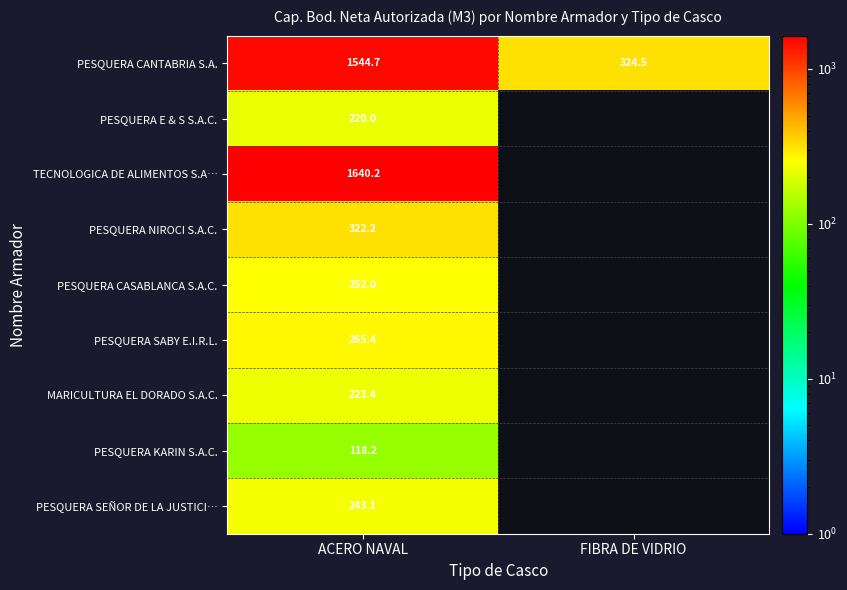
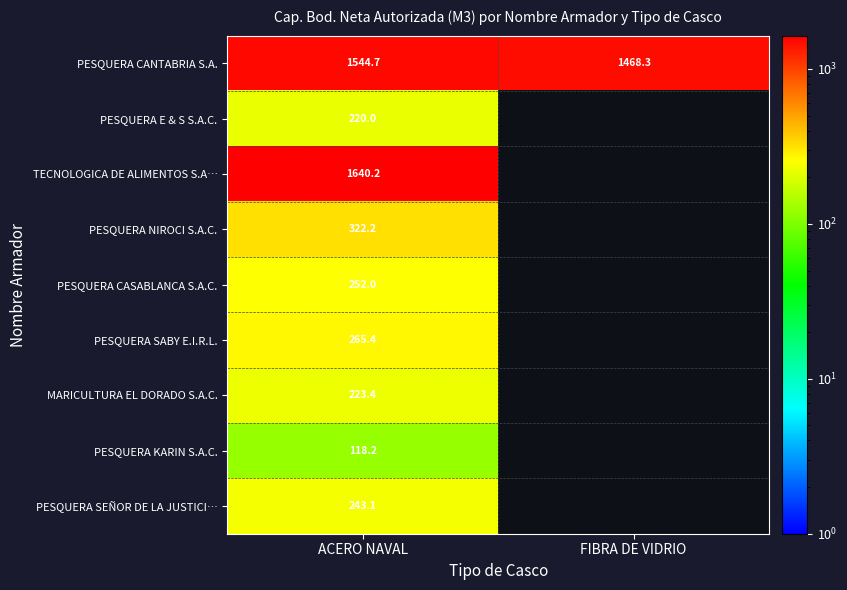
PESQUERA CANTABRIA S.A., FIBRA DE VIDRIO: 324.5 -> 1468.3
